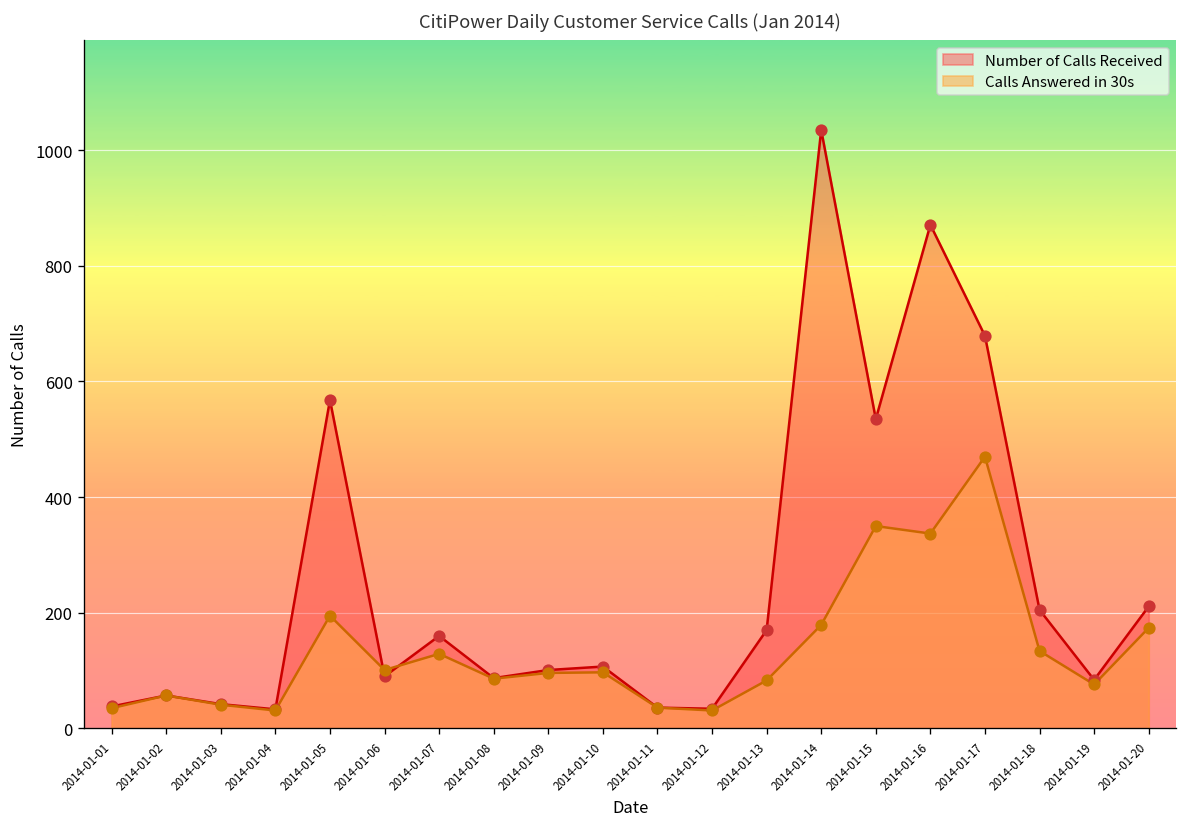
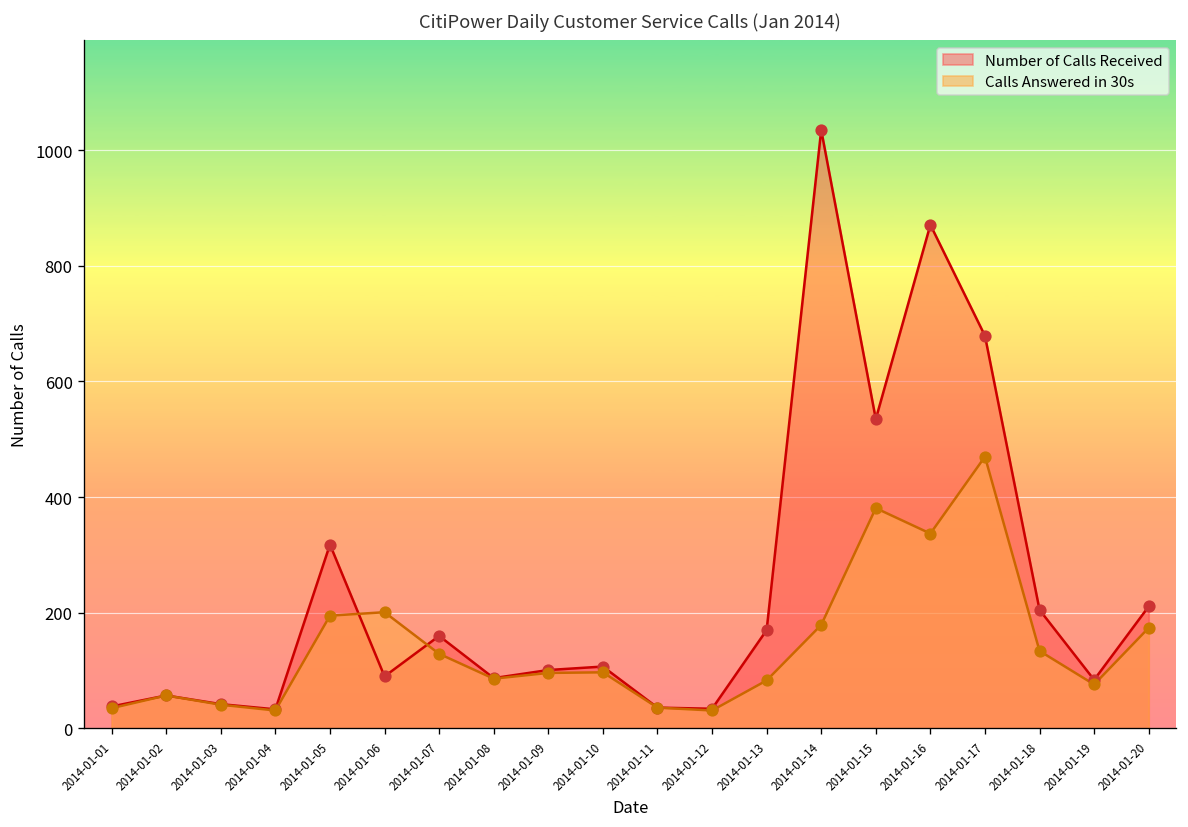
Number of Calls Received, 2014-01-05: 570 -> 320
Calls Answered in 30s, 2014-01-06: 100 -> 200
Calls Answered in 30s, 2014-01-15: 350 -> 380
